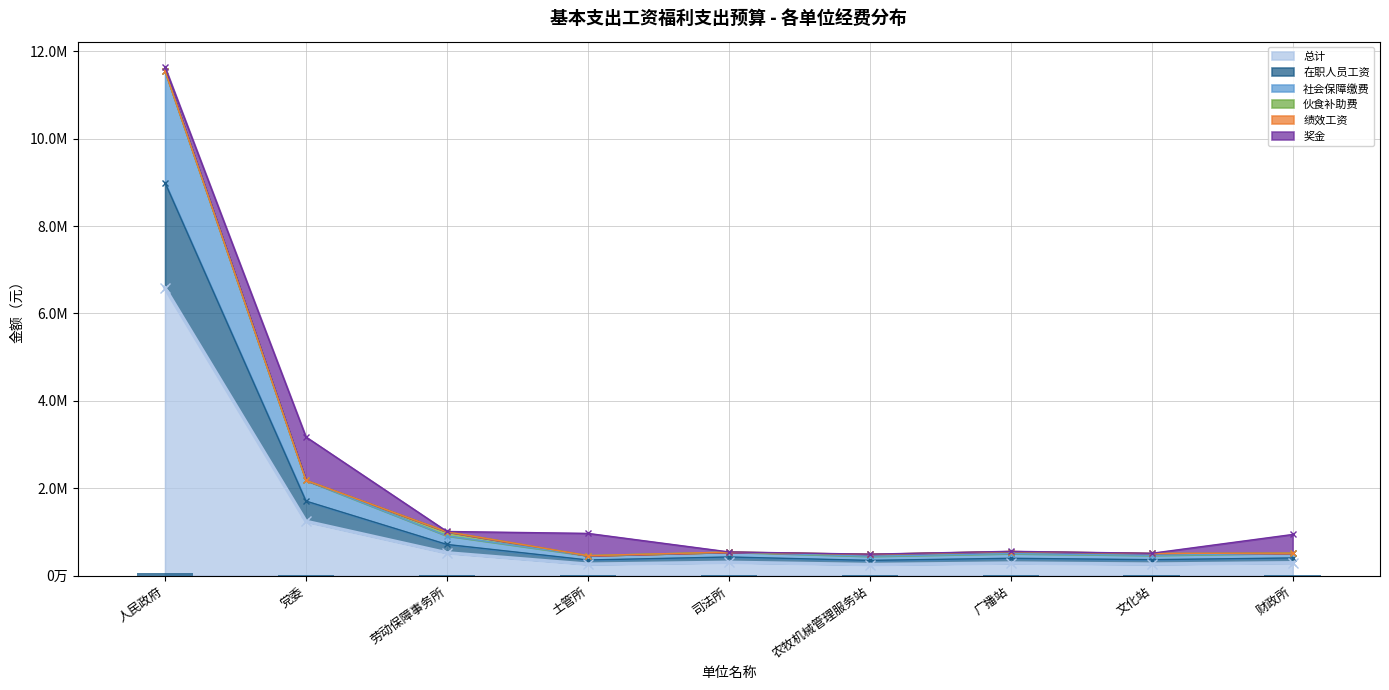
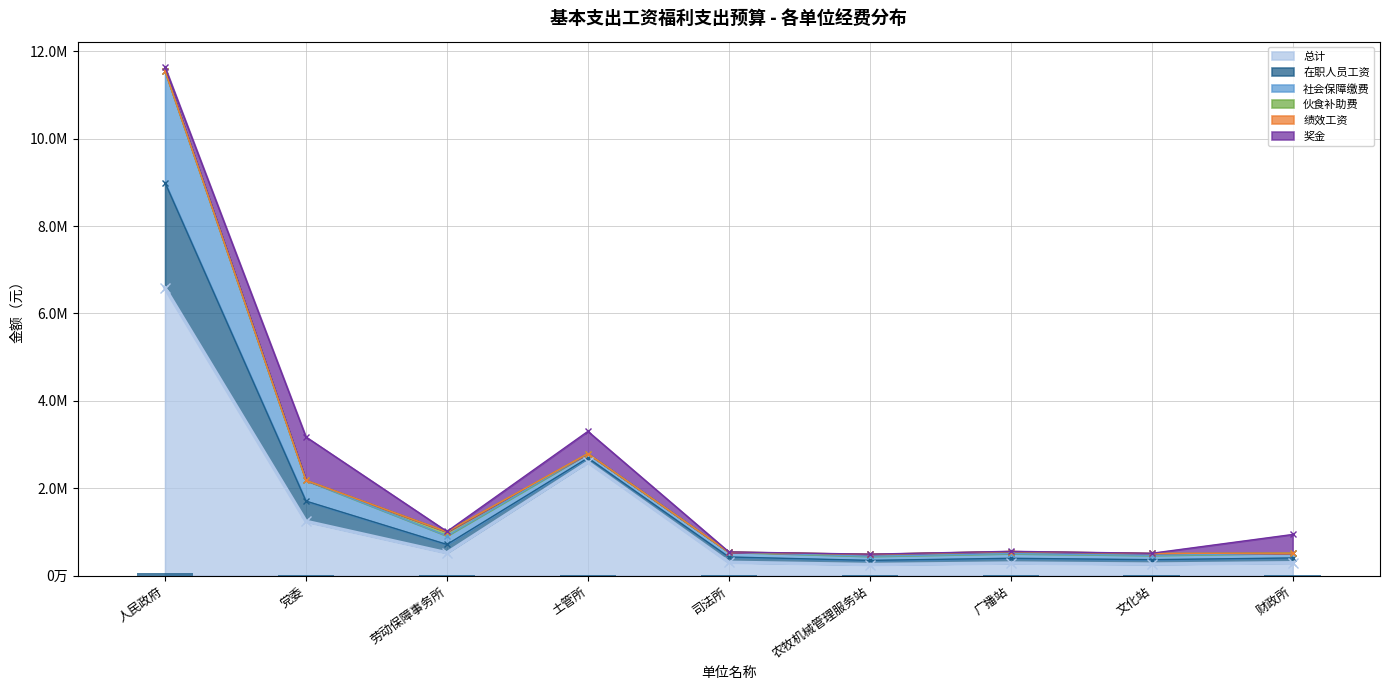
总计, 土管所: 300000 -> 2600000
